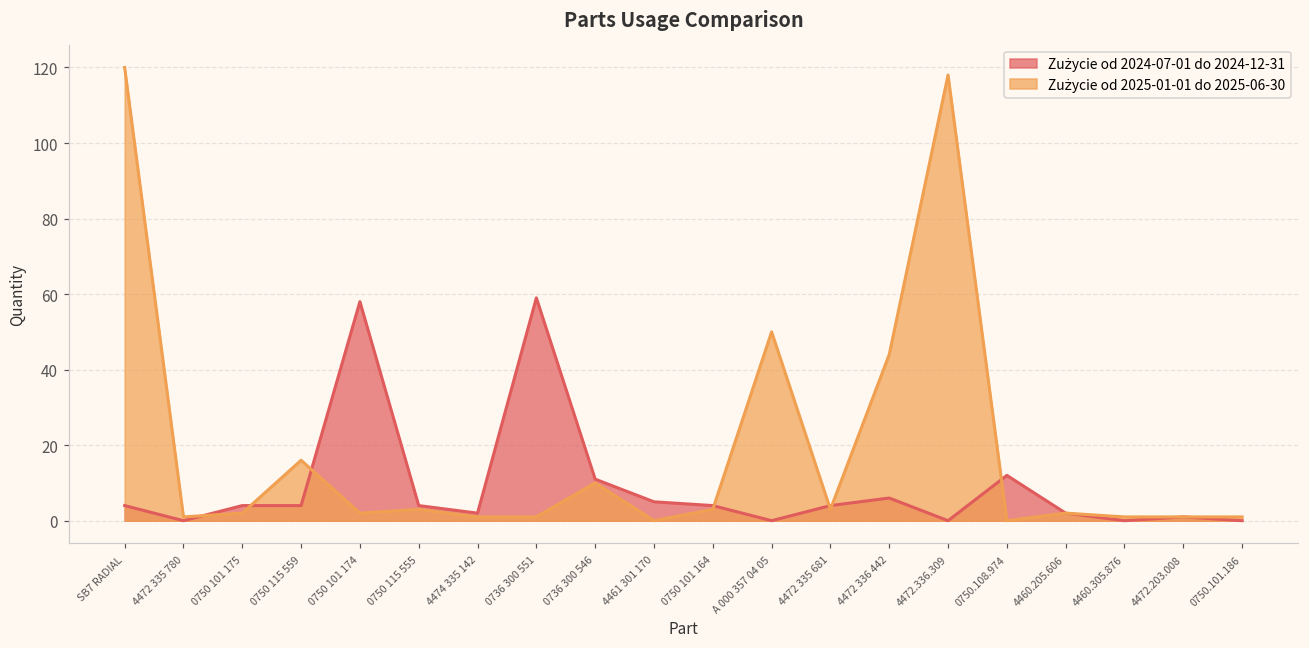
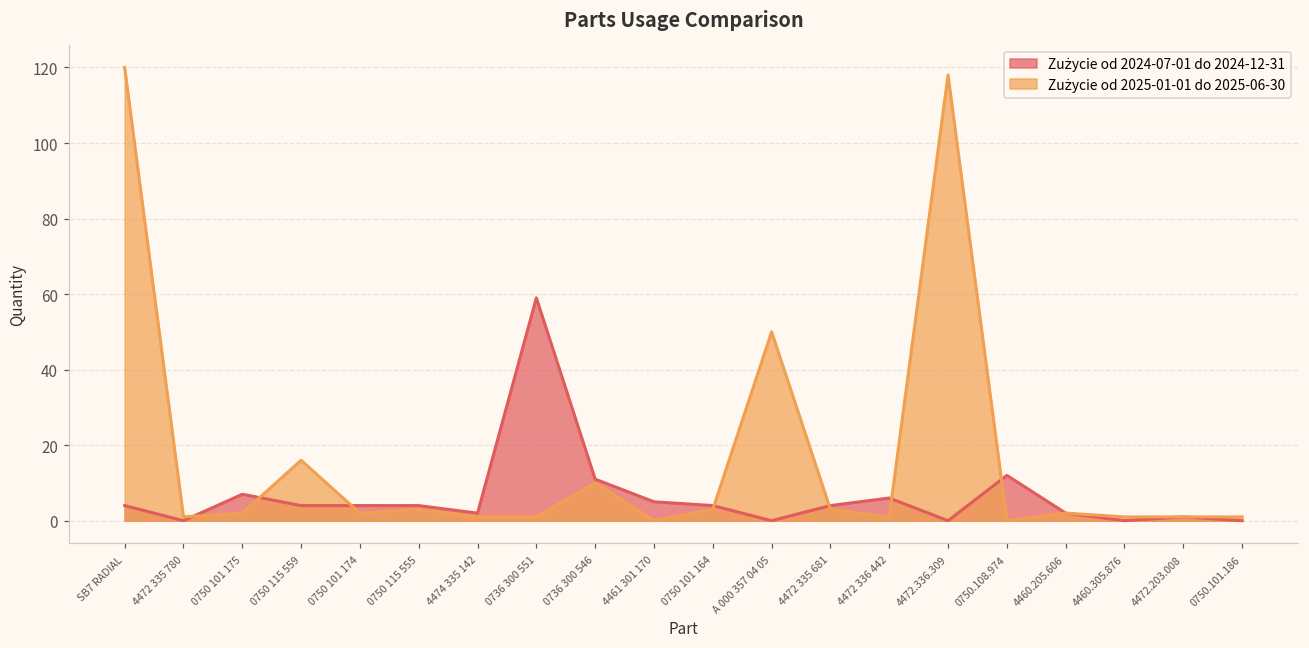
Zużycie od 2024-07-01 do 2024-12-31, 0750 101 175: 4 -> 7
Zużycie od 2024-07-01 do 2024-12-31, 0750 101 174: 58 -> 4
Zużycie od 2025-01-01 do 2025-06-30, 4472 336 442: 44 -> 1
